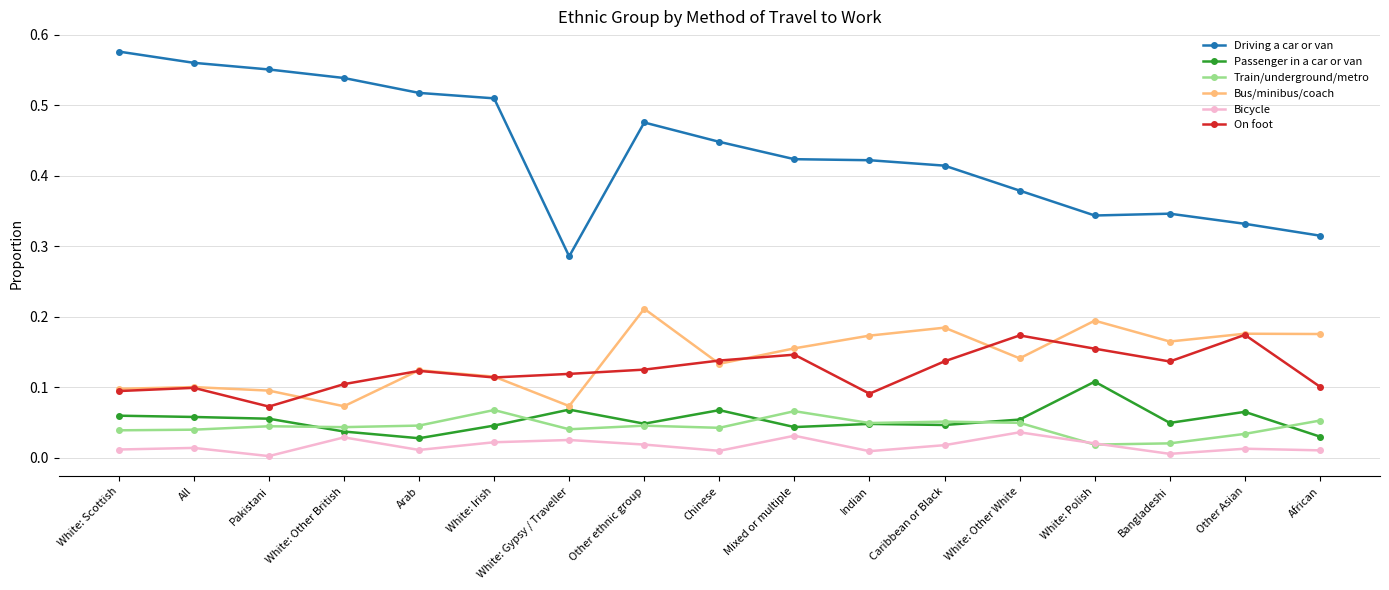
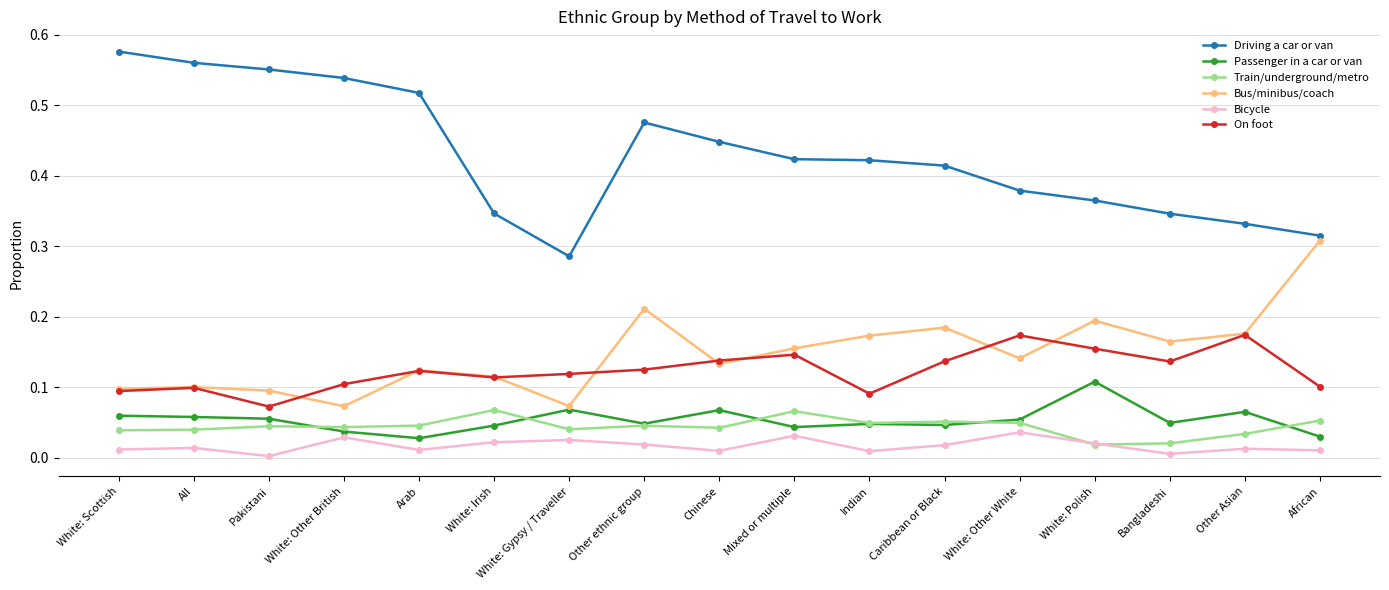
Driving a car or van, White: Irish: 0.51 -> 0.35
Driving a car or van, White: Polish: 0.34 -> 0.36
Bus/minibus/coach, African: 0.18 -> 0.31
